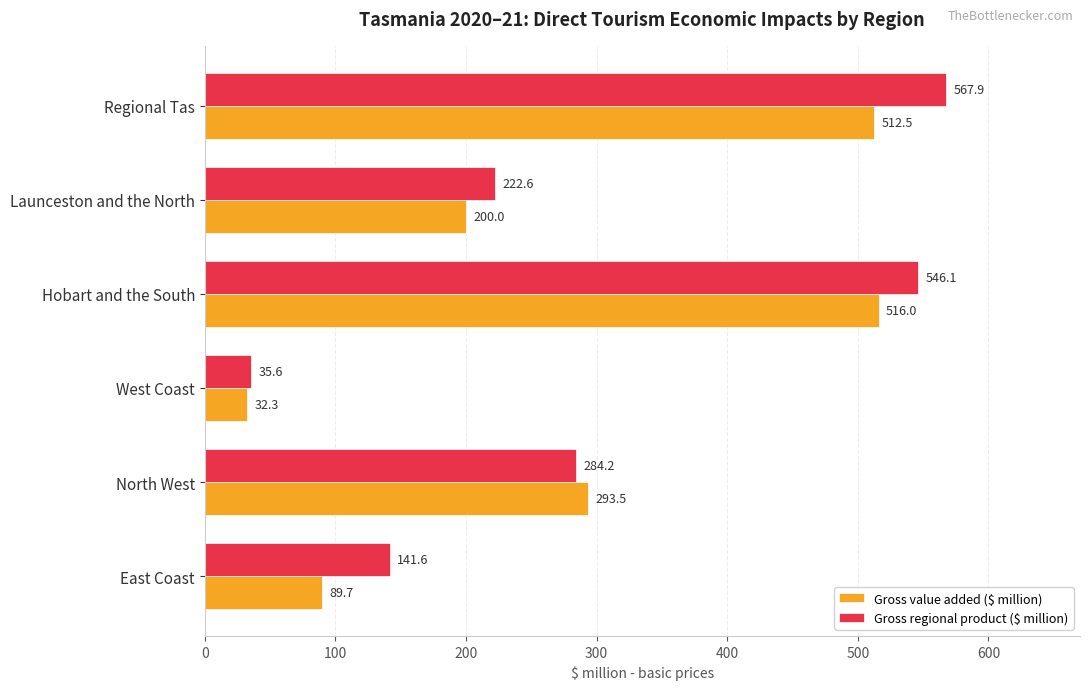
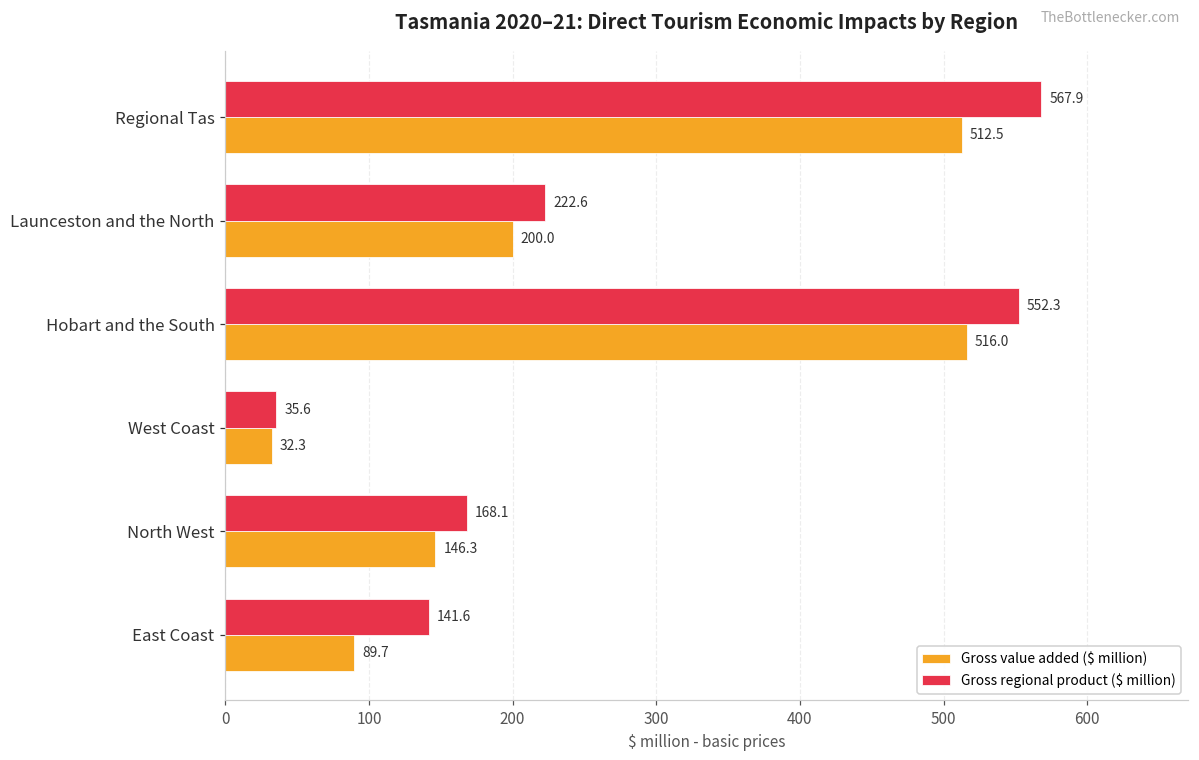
Gross regional product ($ million), Hobart and the South: 546.1 -> 552.3
Gross regional product ($ million), North West: 284.2 -> 168.1
Gross value added ($ million), North West: 293.5 -> 146.3
